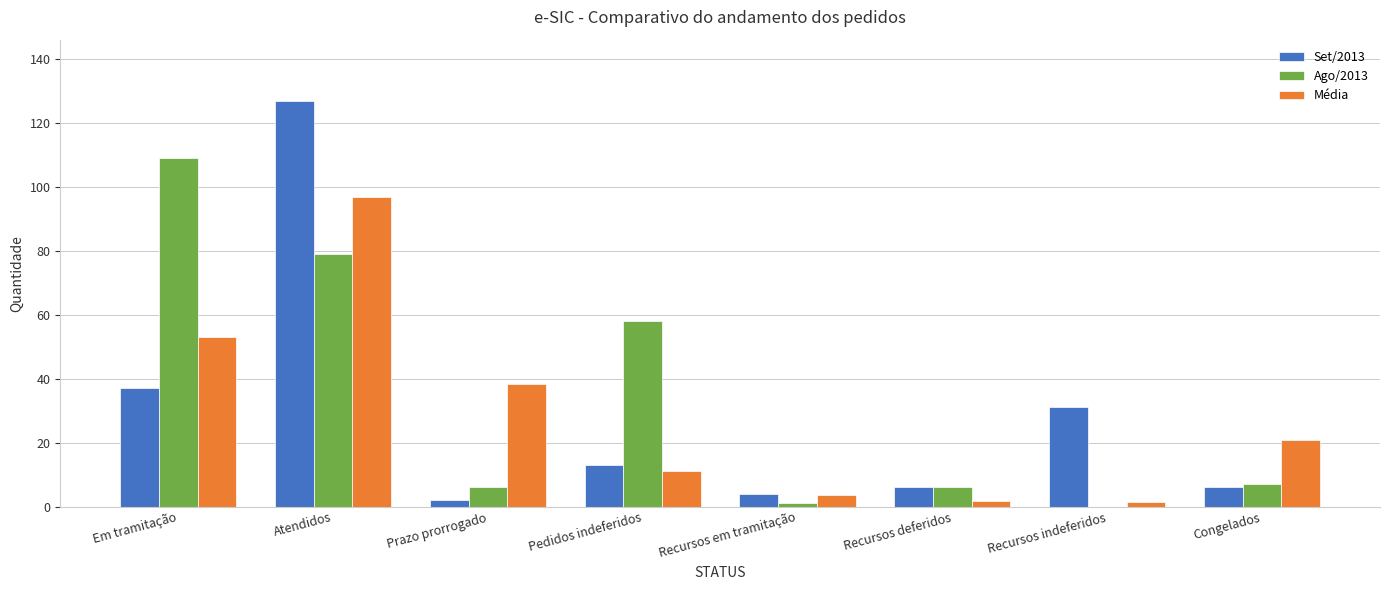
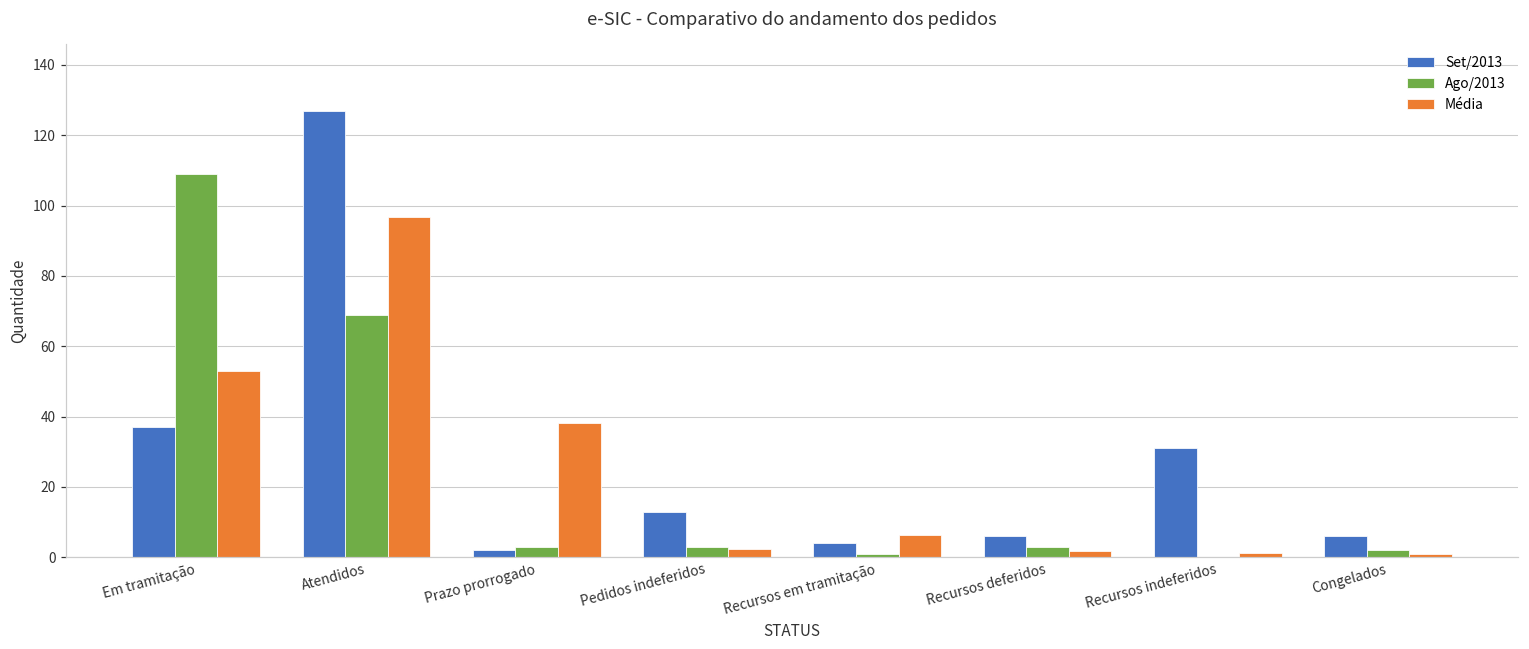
Ago/2013, Atendidos: 79 -> 69
Ago/2013, Prazo prorrogado: 6 -> 3
Ago/2013, Pedidos indeferidos: 58 -> 3
Média, Pedidos indeferidos: 11 -> 2
Média, Recursos em tramitação: 4 -> 6
Ago/2013, Recursos deferidos: 6 -> 3
Ago/2013, Congelados: 7 -> 2
Média, Congelados: 21 -> 1
